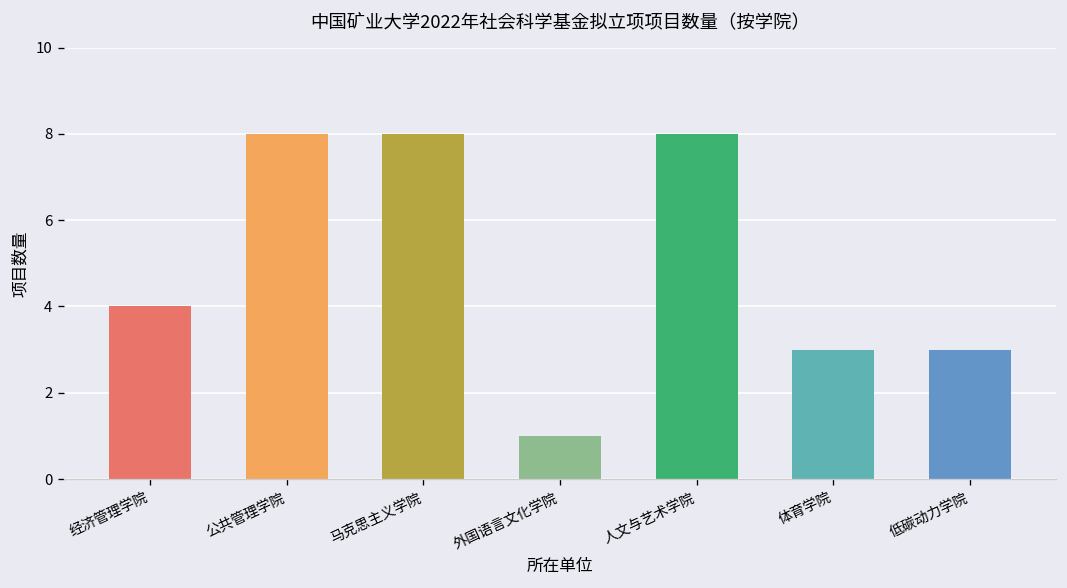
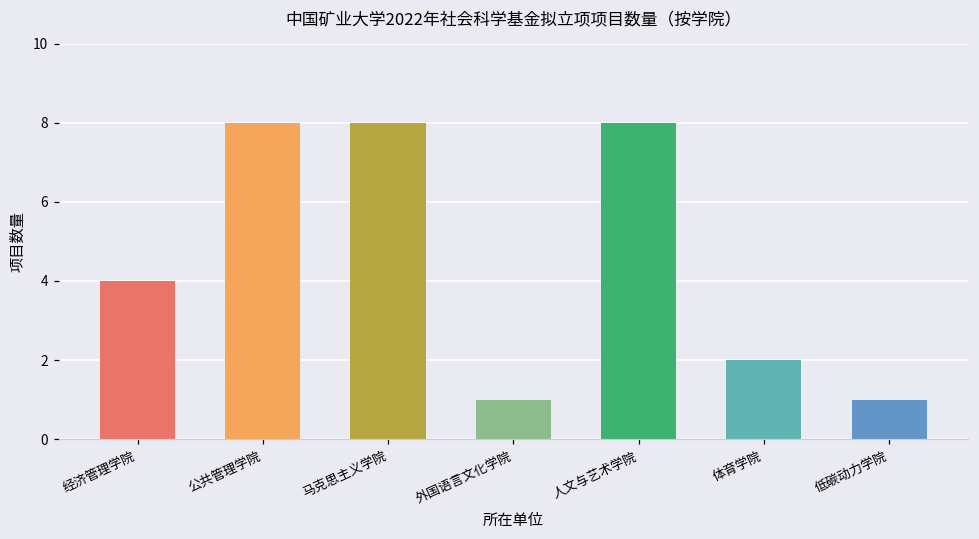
体育学院: 3 -> 2
低碳动力学院: 3 -> 1
